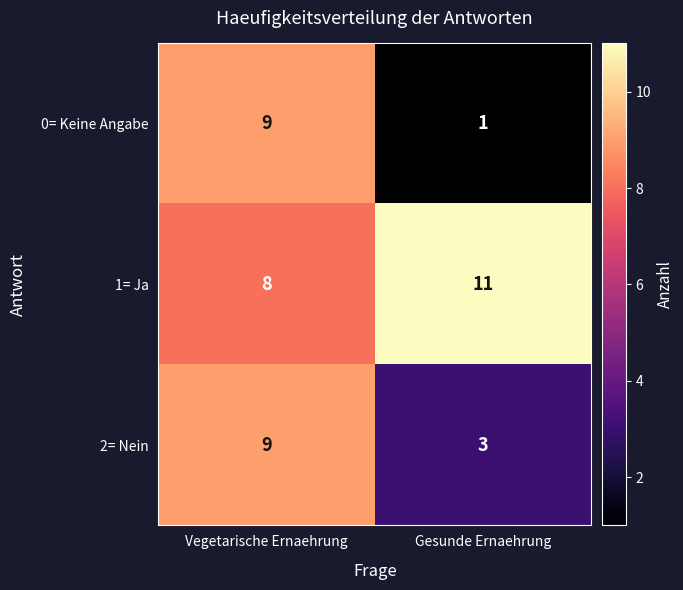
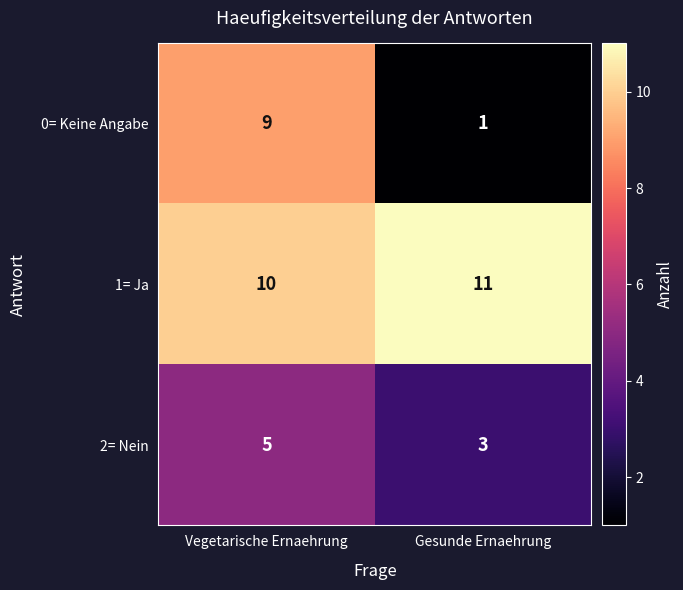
1= Ja, Vegetarische Ernaehrung: 8 -> 10
2= Nein, Vegetarische Ernaehrung: 9 -> 5
